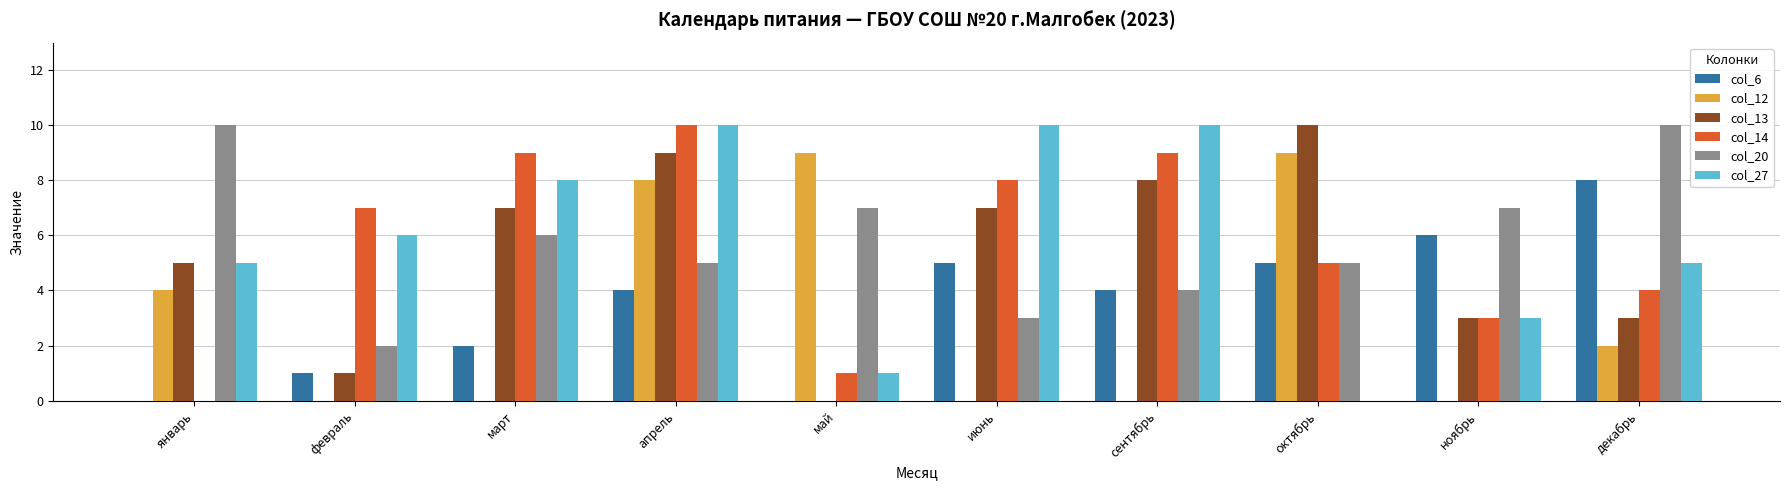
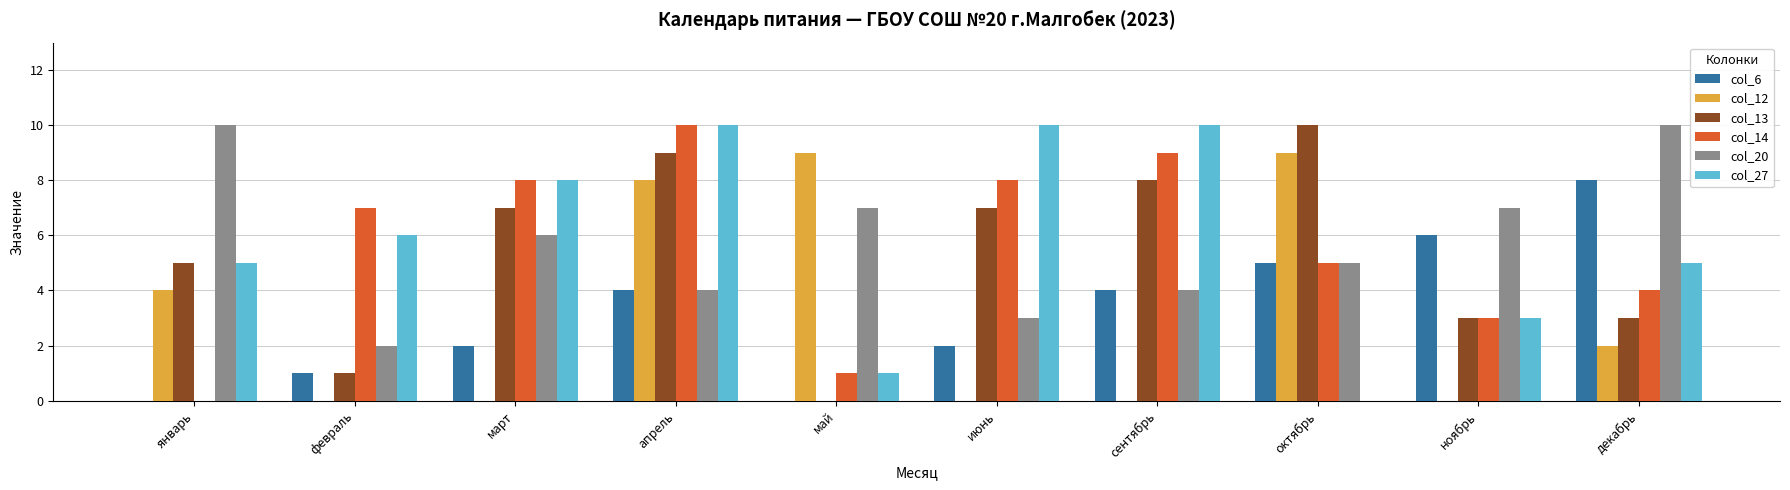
col_14, март: 9 -> 8
col_20, апрель: 5 -> 4
col_6, июнь: 5 -> 2
